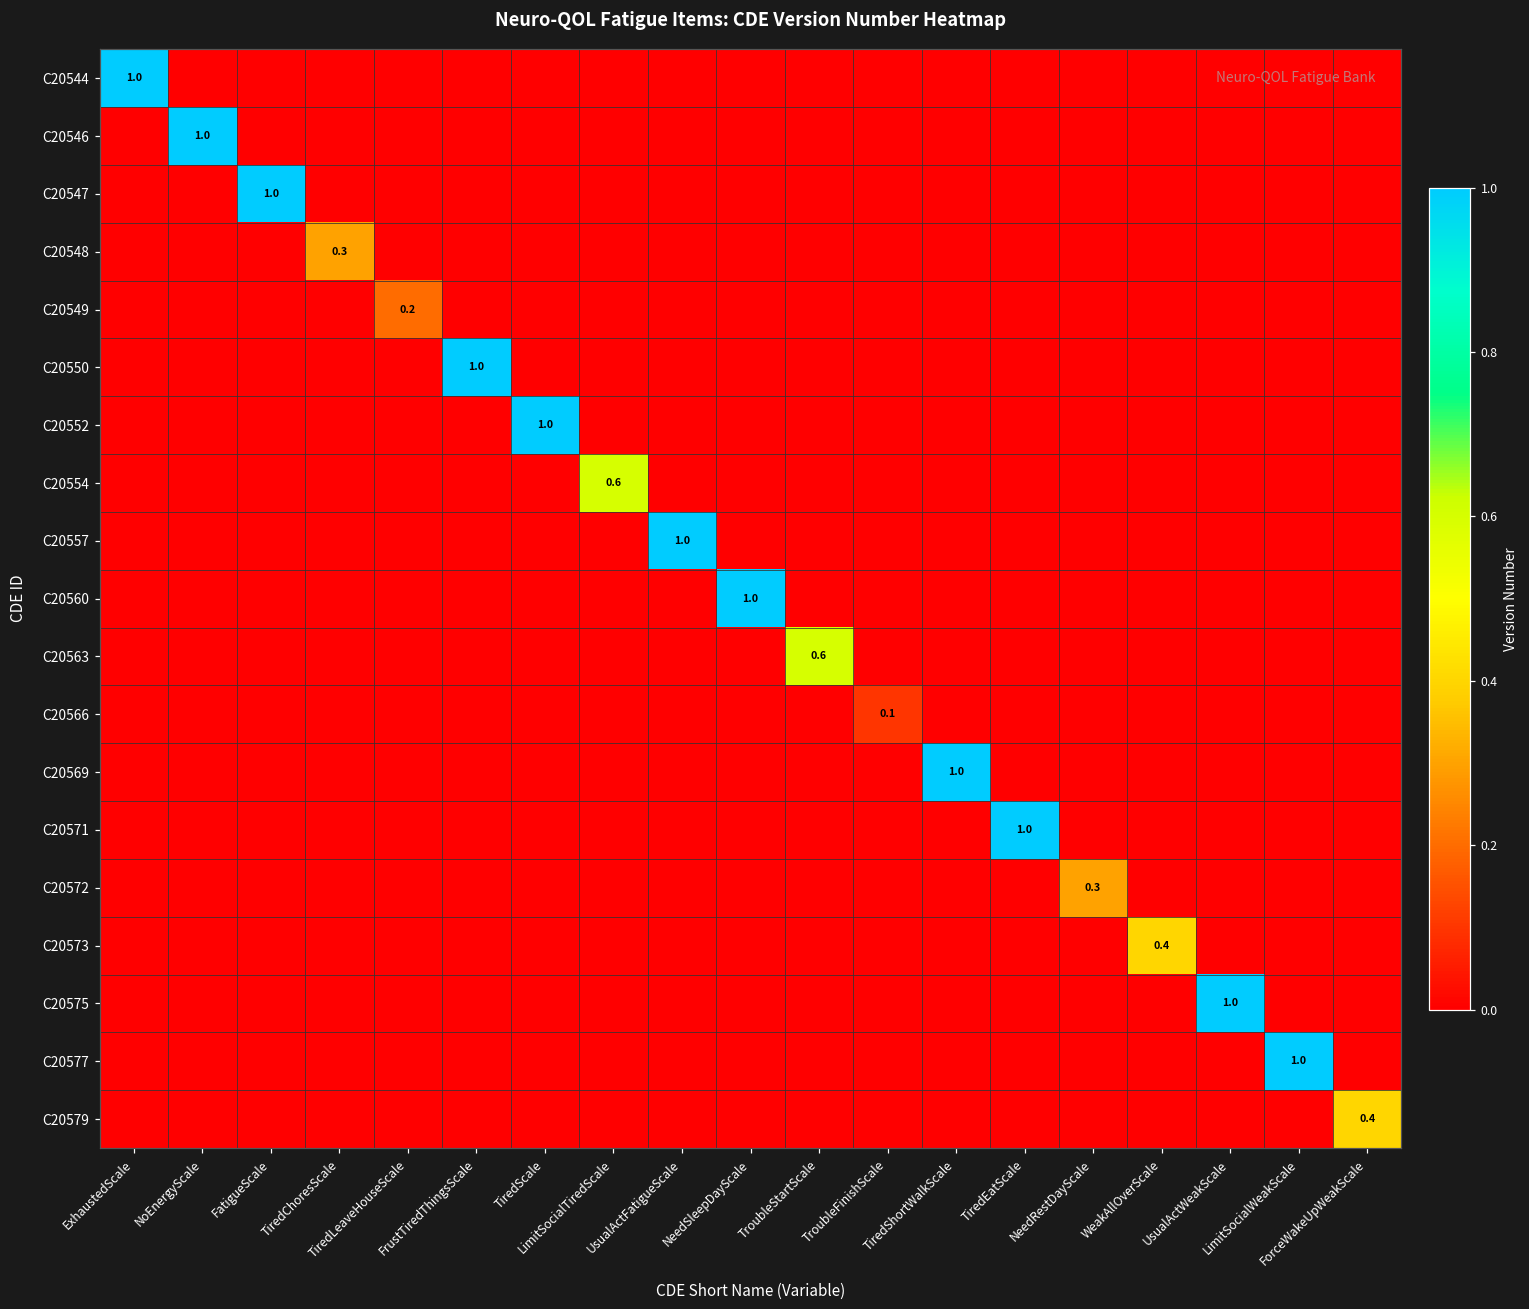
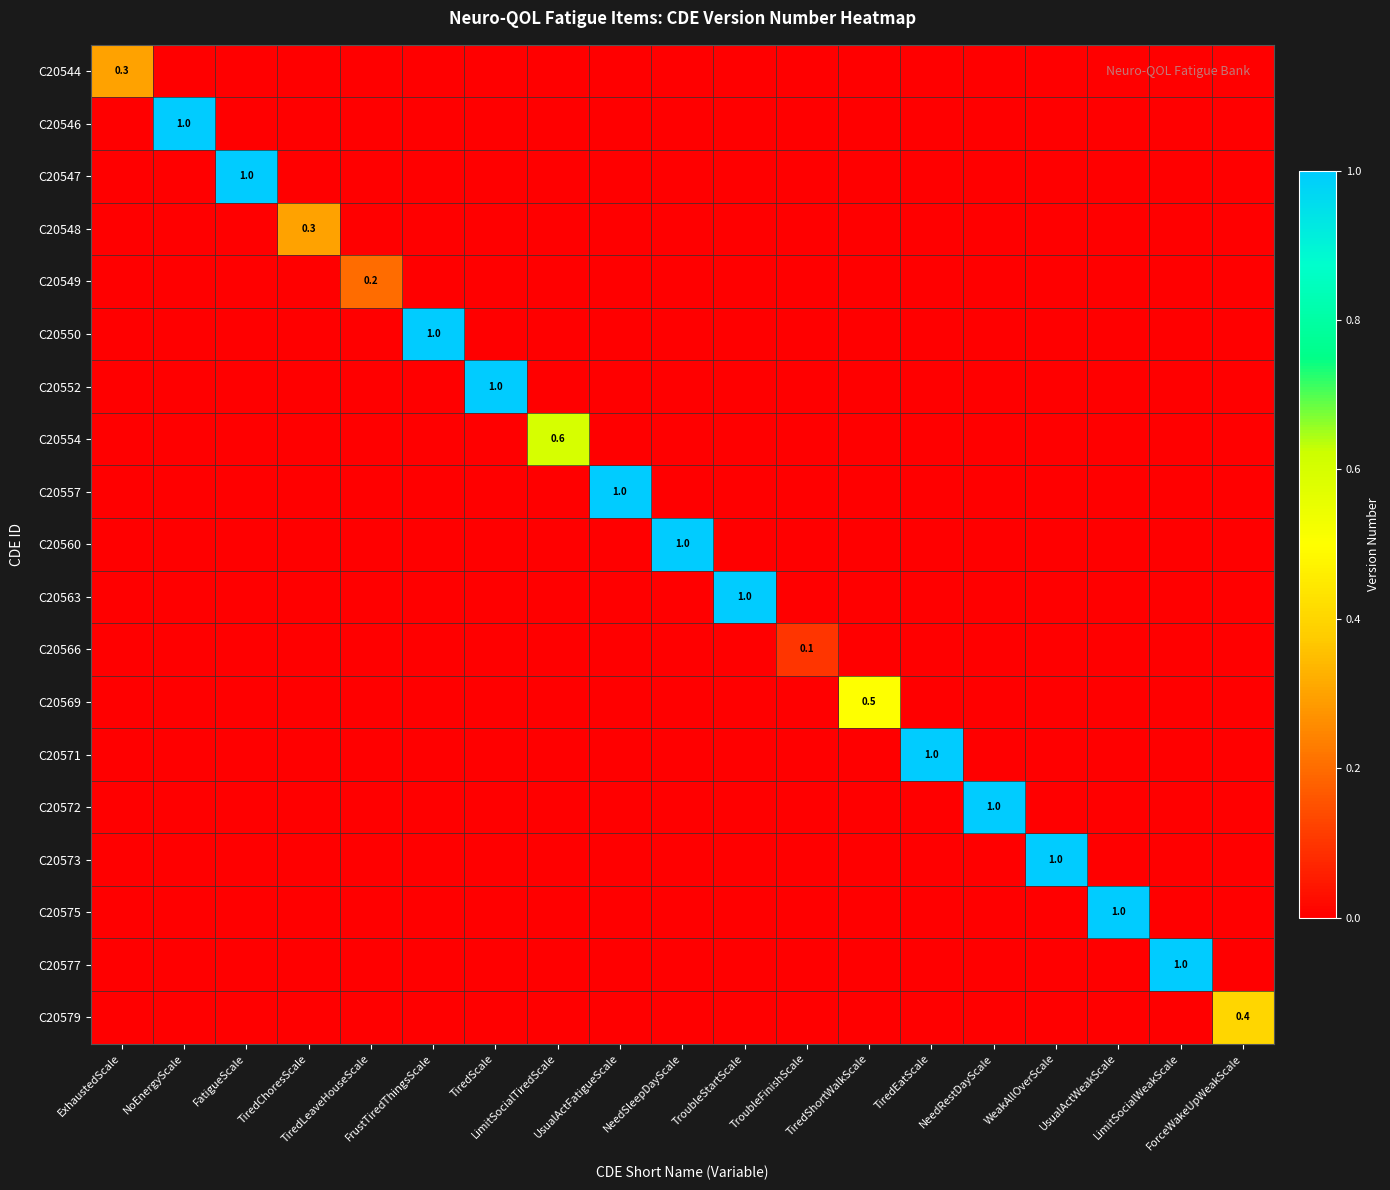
C20544, ExhaustedScale: 1.0 -> 0.3
C20563, TroubleStartScale: 0.6 -> 1.0
C20569, TiredShortWalkScale: 1.0 -> 0.5
C20572, NeedRestDayScale: 0.3 -> 1.0
C20573, WeakAllOverScale: 0.4 -> 1.0
